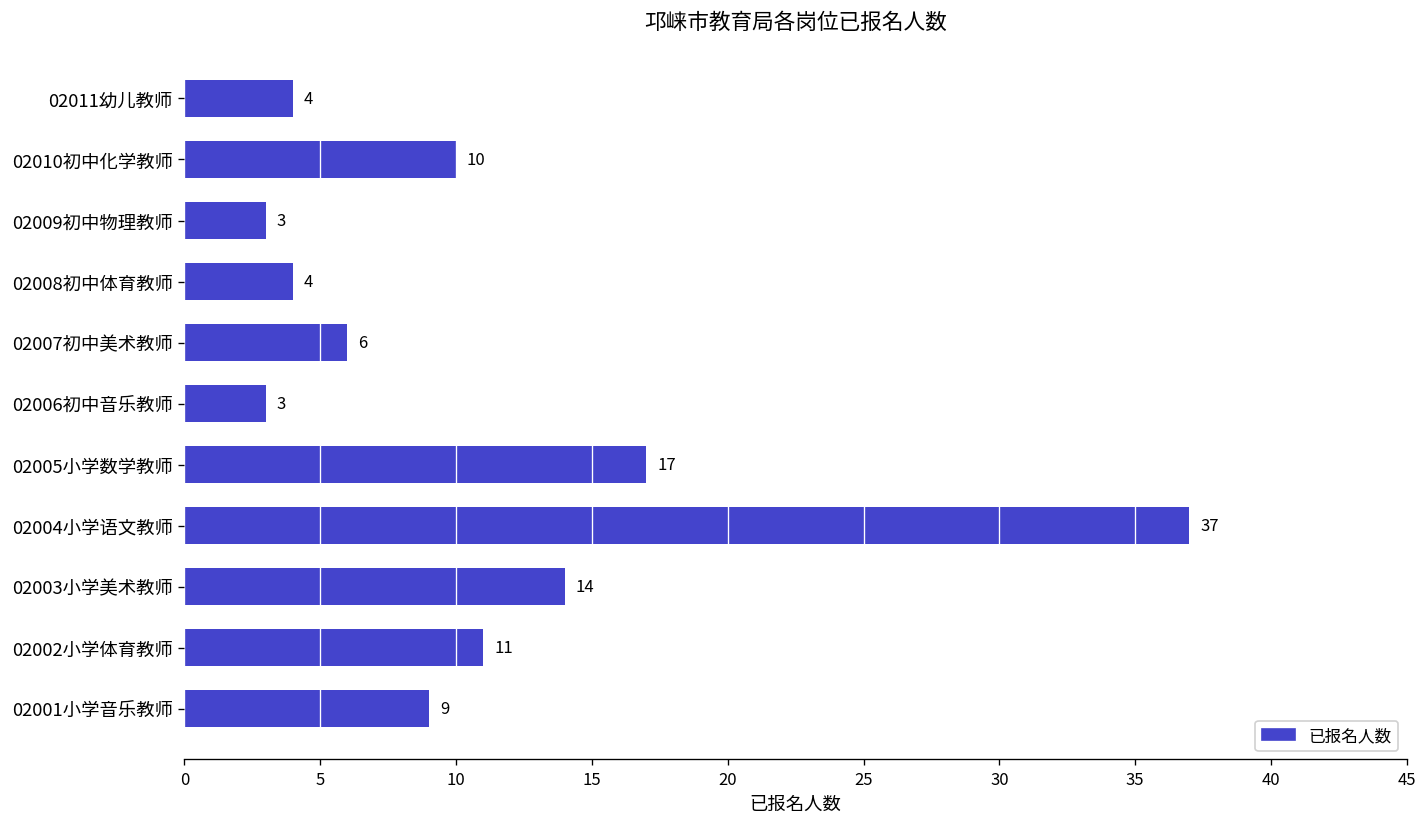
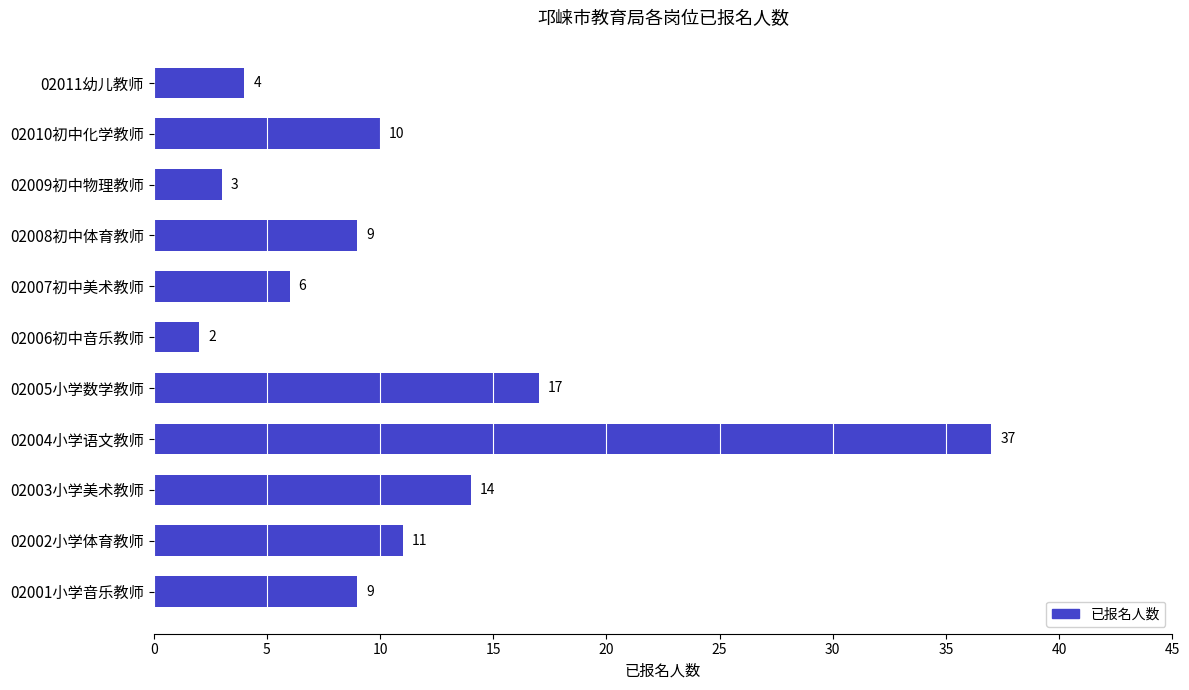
02008初中体育教师: 4 -> 9
02006初中音乐教师: 3 -> 2
